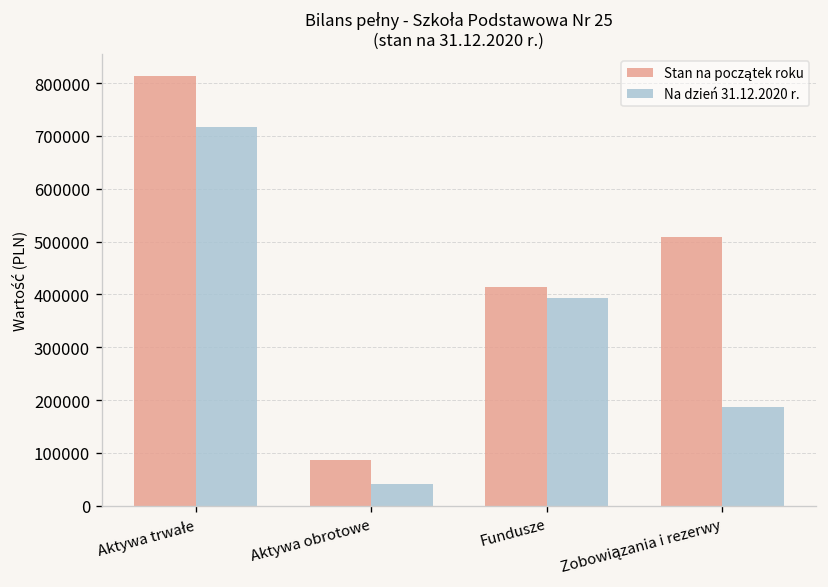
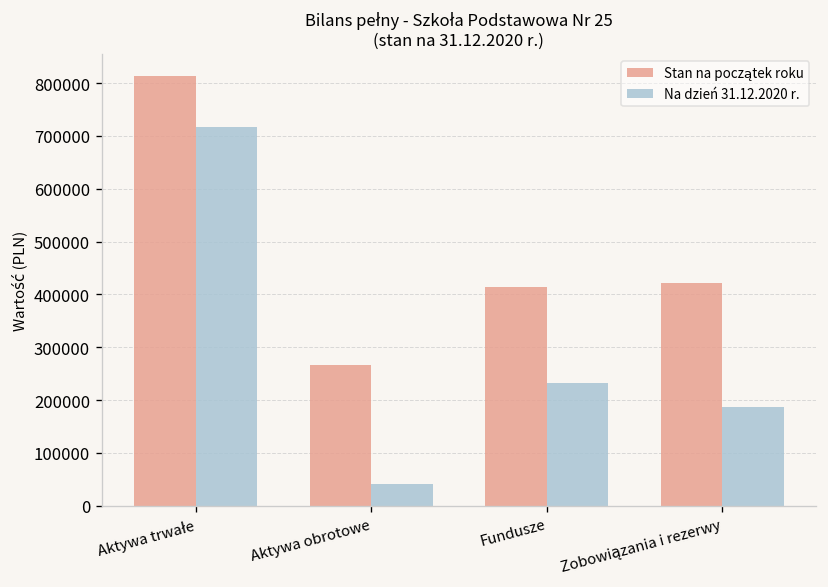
Stan na początek roku, Aktywa obrotowe: 90000 -> 270000
Na dzień 31.12.2020 r., Fundusze: 390000 -> 230000
Stan na początek roku, Zobowiązania i rezerwy: 510000 -> 420000
